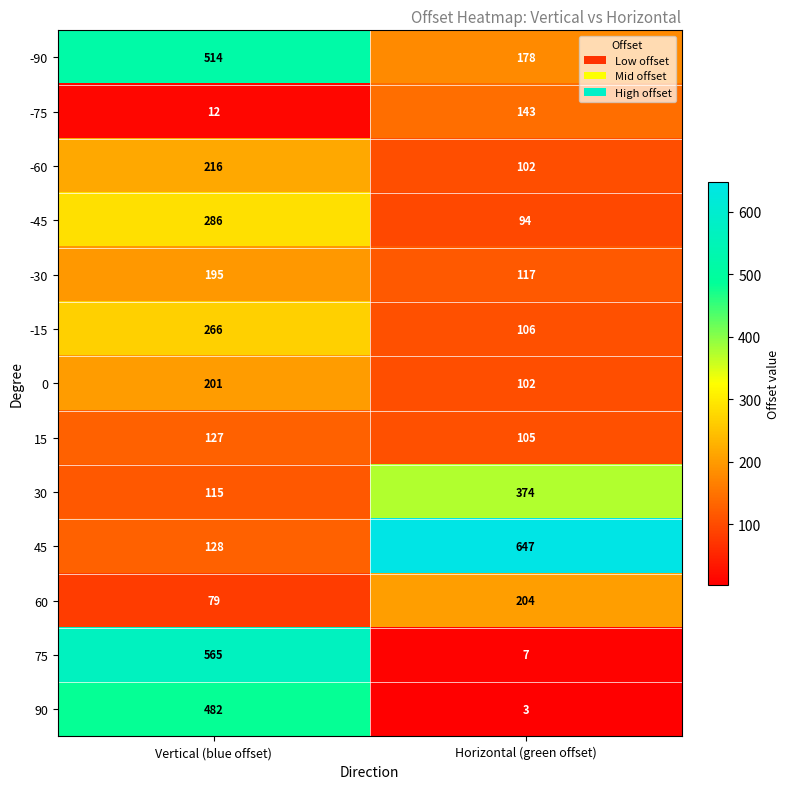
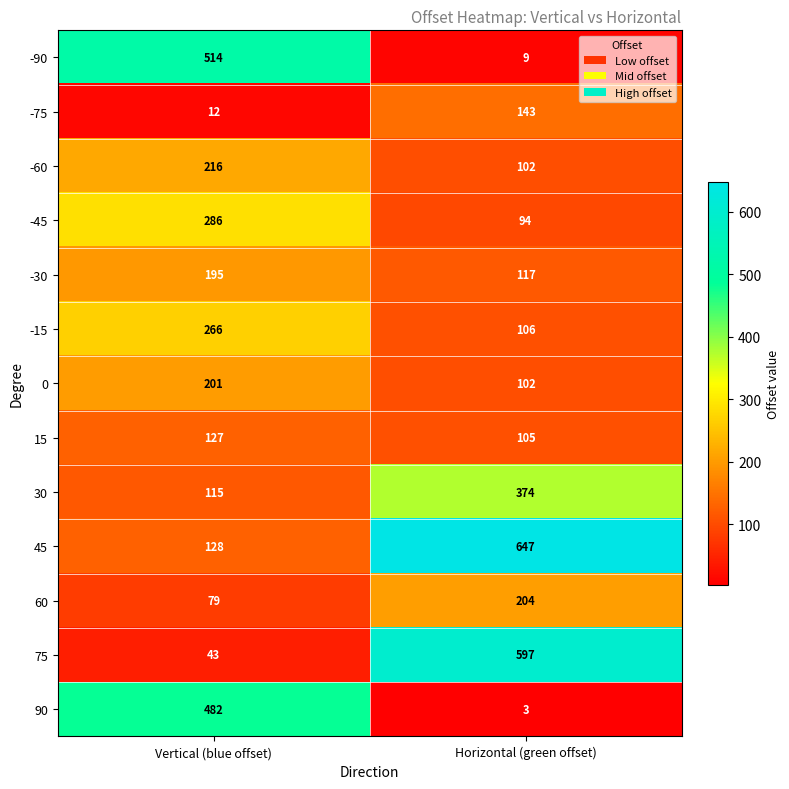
-90, Horizontal (green offset): 178 -> 9
75, Vertical (blue offset): 565 -> 43
75, Horizontal (green offset): 7 -> 597
